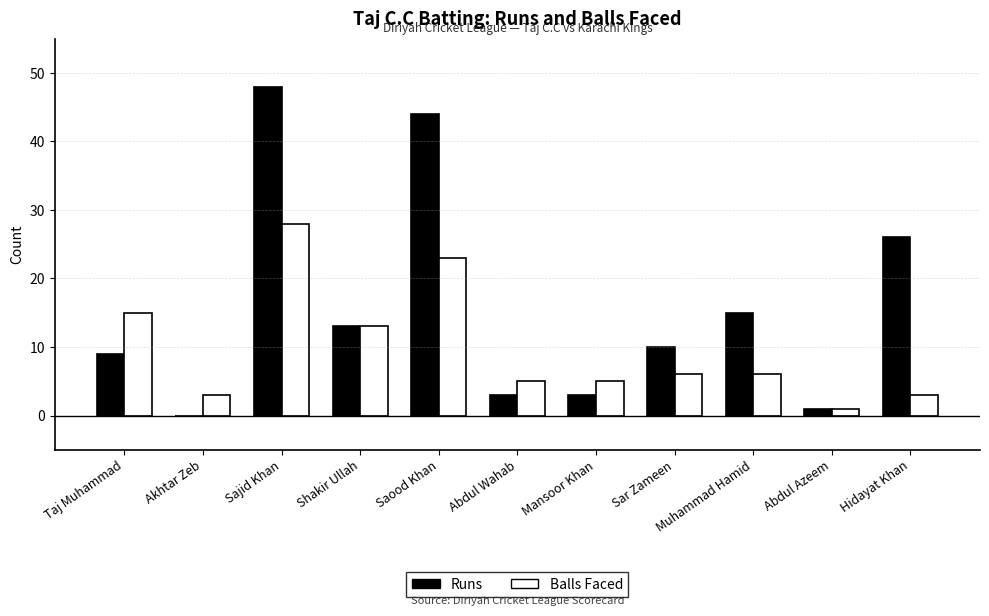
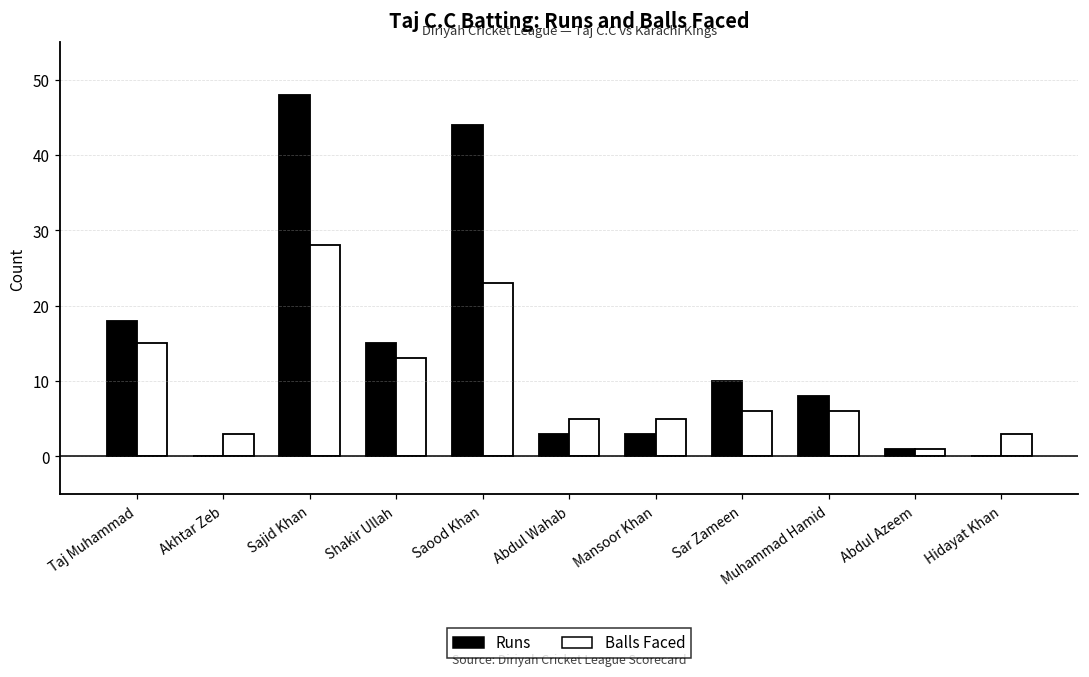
Runs, Taj Muhammad: 9 -> 18
Runs, Shakir Ullah: 13 -> 15
Runs, Muhammad Hamid: 15 -> 8
Runs, Hidayat Khan: 26 -> 0
